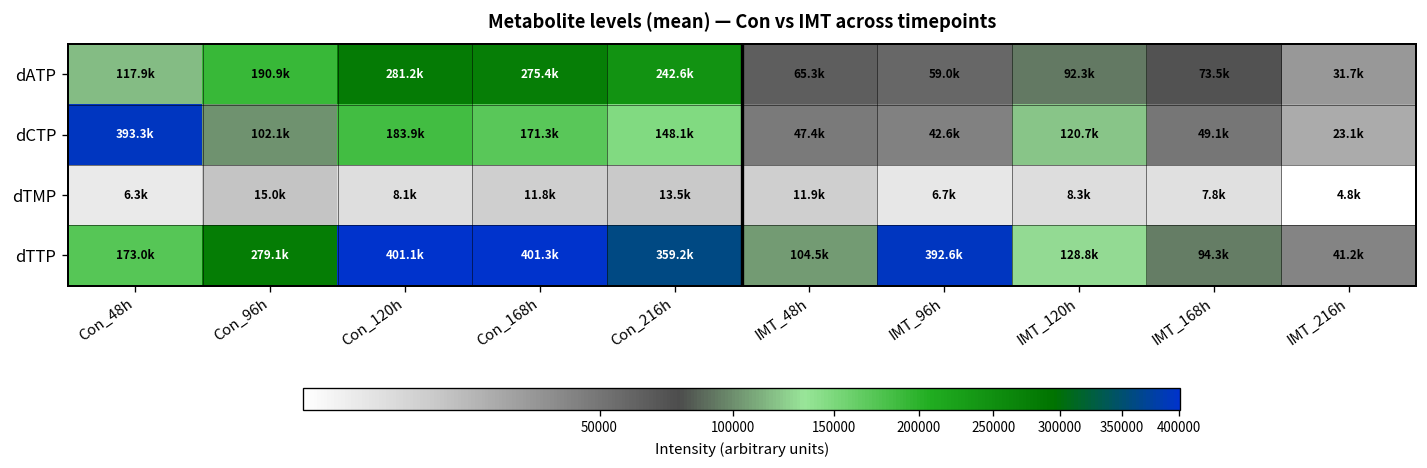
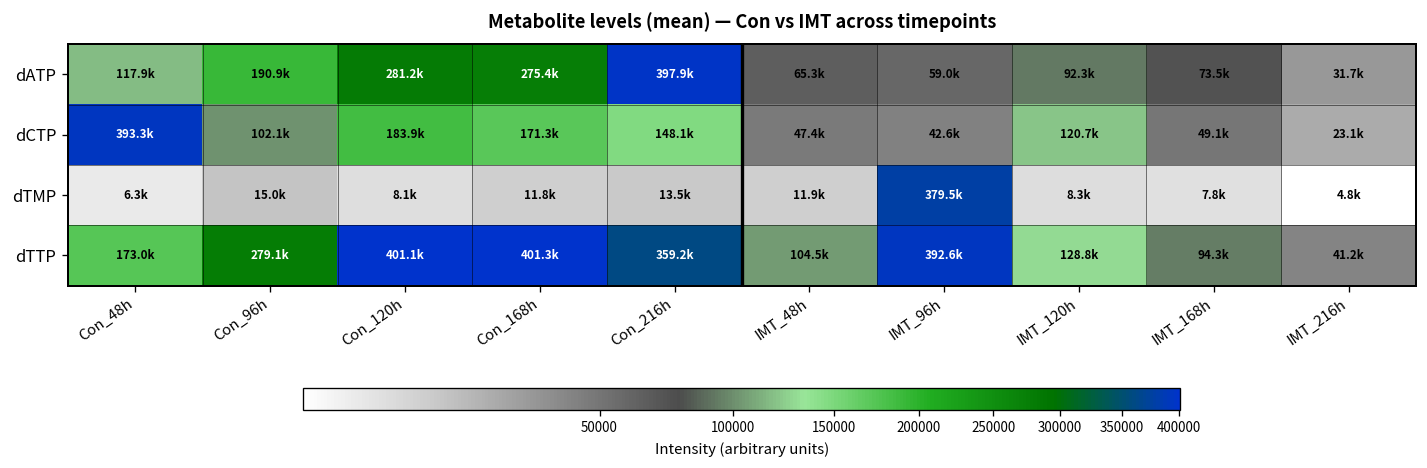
dATP, Con_216h: 242.6k -> 397.9k
dTMP, IMT_96h: 6.7k -> 379.5k
